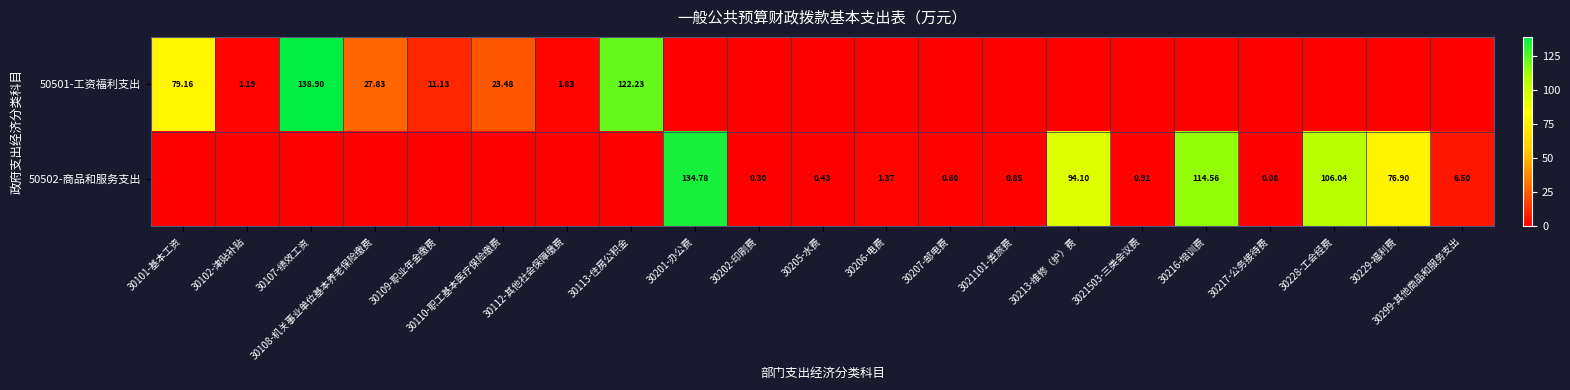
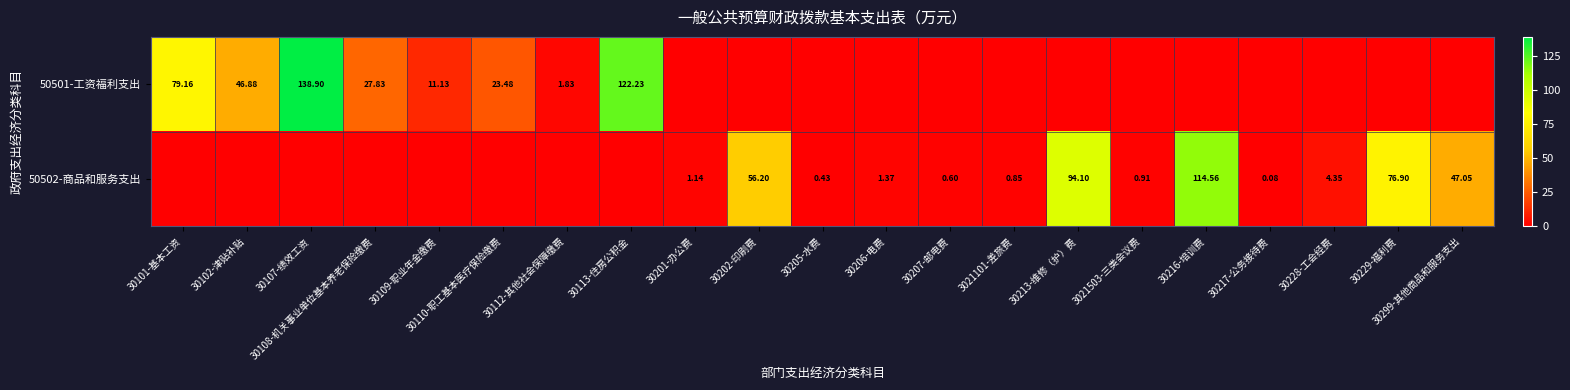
50501-工资福利支出, 30102-津贴补贴: 1.19 -> 46.88
50502-商品和服务支出, 30201-办公费: 134.78 -> 1.14
50502-商品和服务支出, 30202-印刷费: 0.30 -> 56.20
50502-商品和服务支出, 30228-工会经费: 106.04 -> 4.35
50502-商品和服务支出, 30299-其他商品和服务支出: 6.50 -> 47.05
